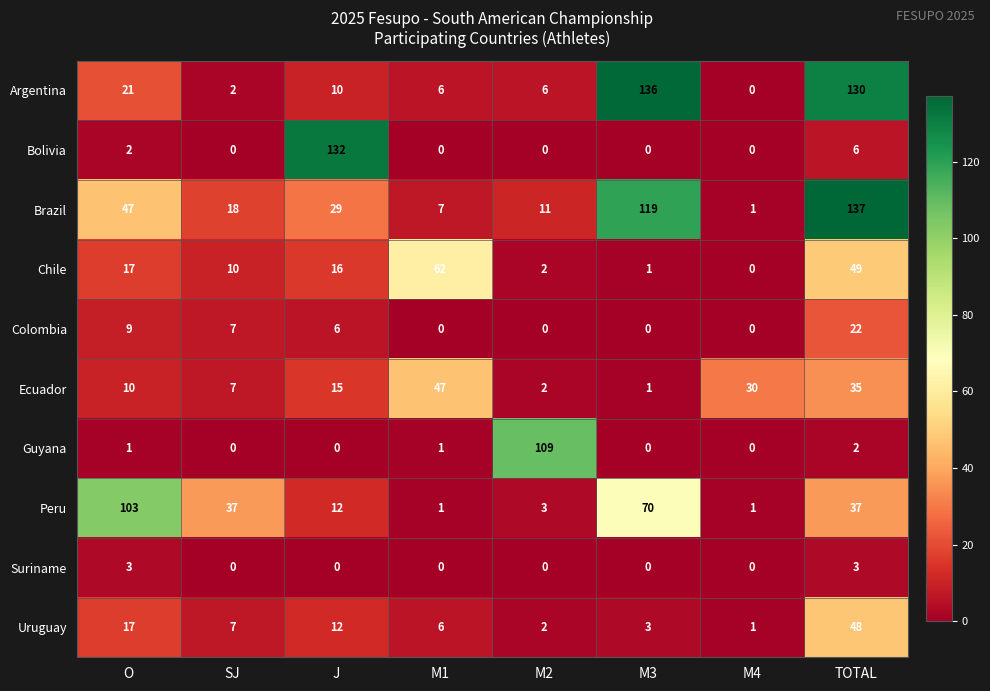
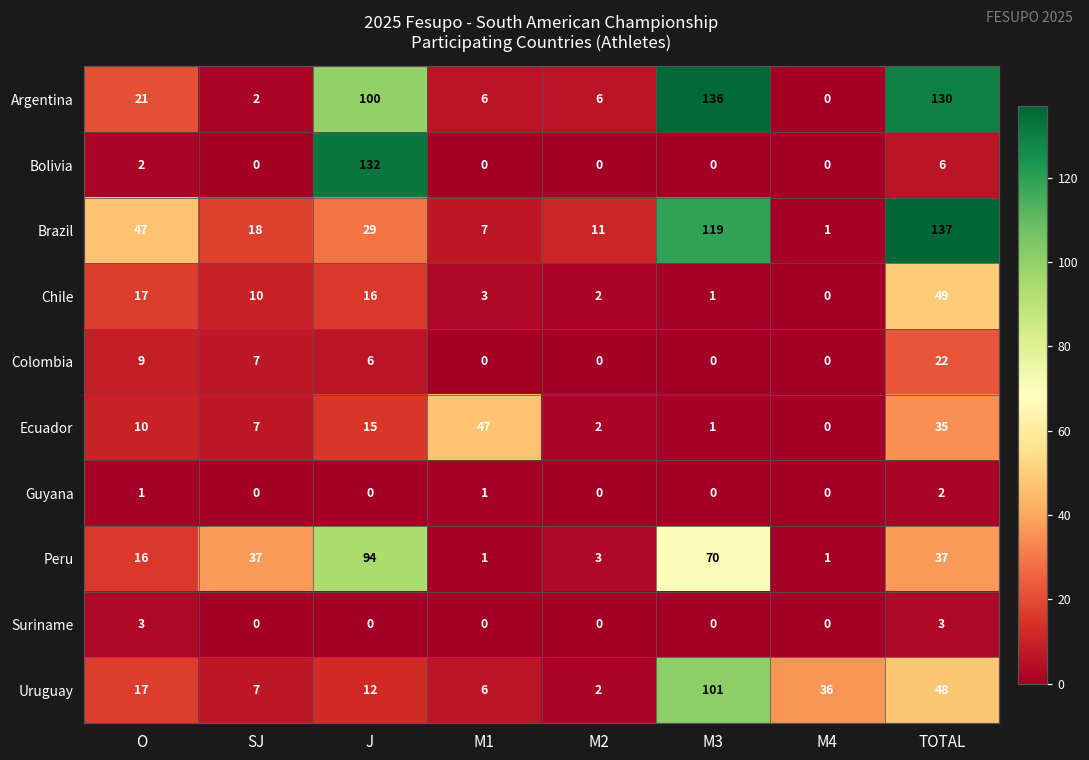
Argentina, J: 10 -> 100
Chile, M1: 62 -> 3
Ecuador, M4: 30 -> 0
Guyana, M2: 109 -> 0
Peru, O: 103 -> 16
Peru, J: 12 -> 94
Uruguay, M3: 3 -> 101
Uruguay, M4: 1 -> 36
